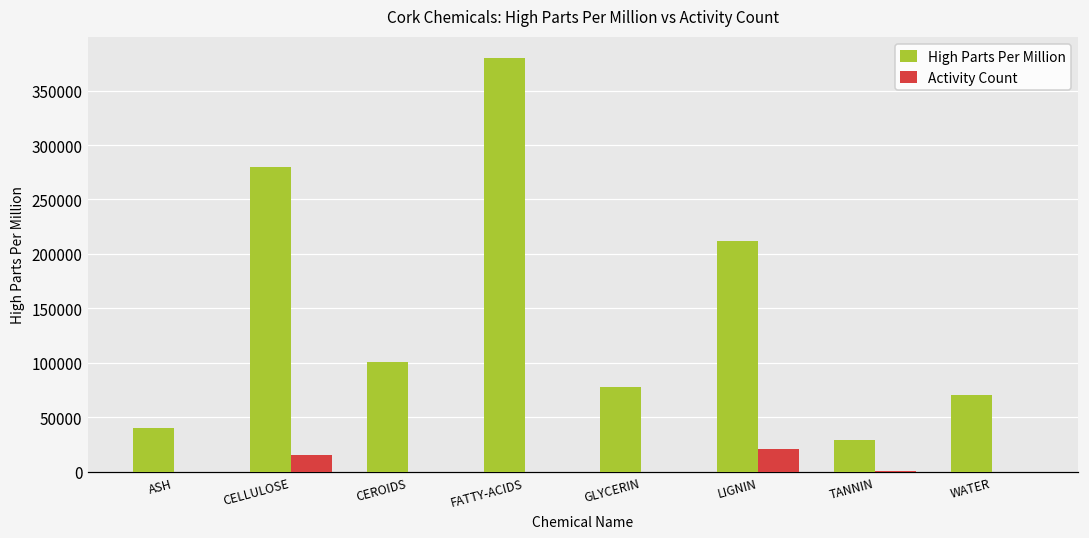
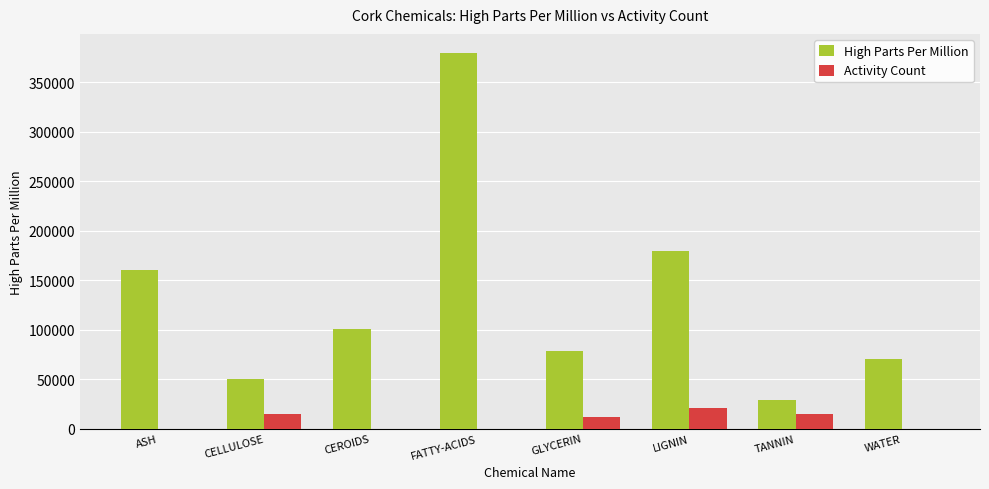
High Parts Per Million, ASH: 40000 -> 160000
High Parts Per Million, CELLULOSE: 280000 -> 50000
Activity Count, GLYCERIN: 0 -> 10000
High Parts Per Million, LIGNIN: 210000 -> 180000
Activity Count, TANNIN: 0 -> 10000
